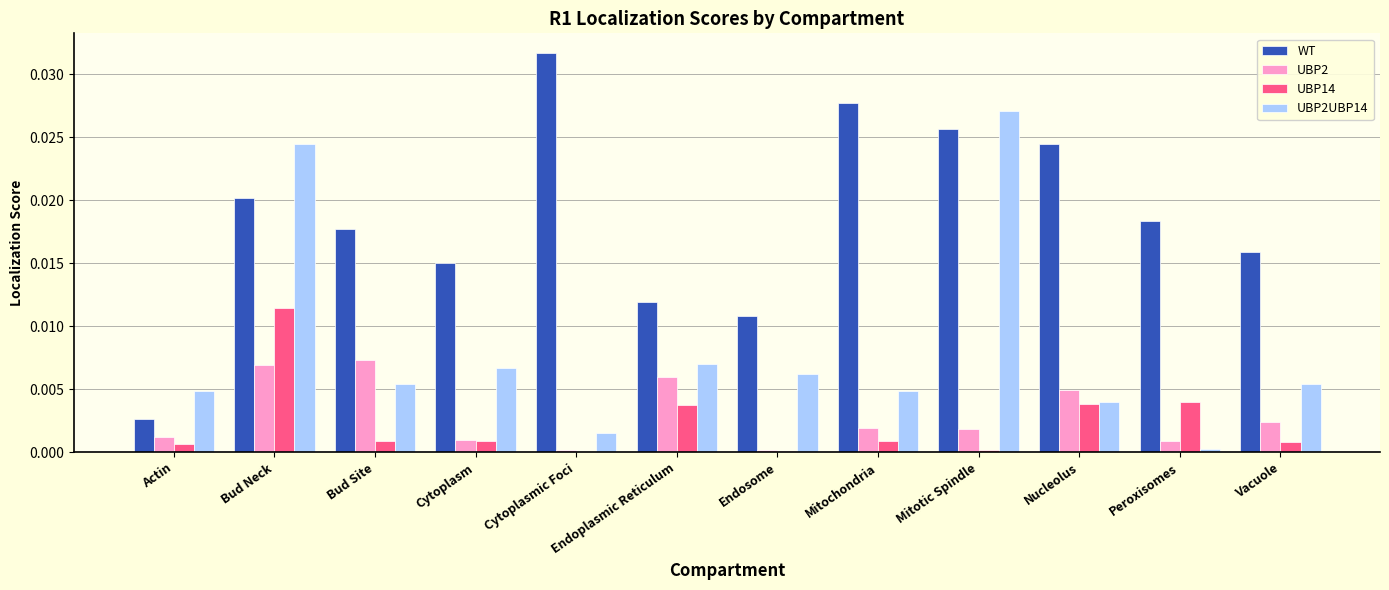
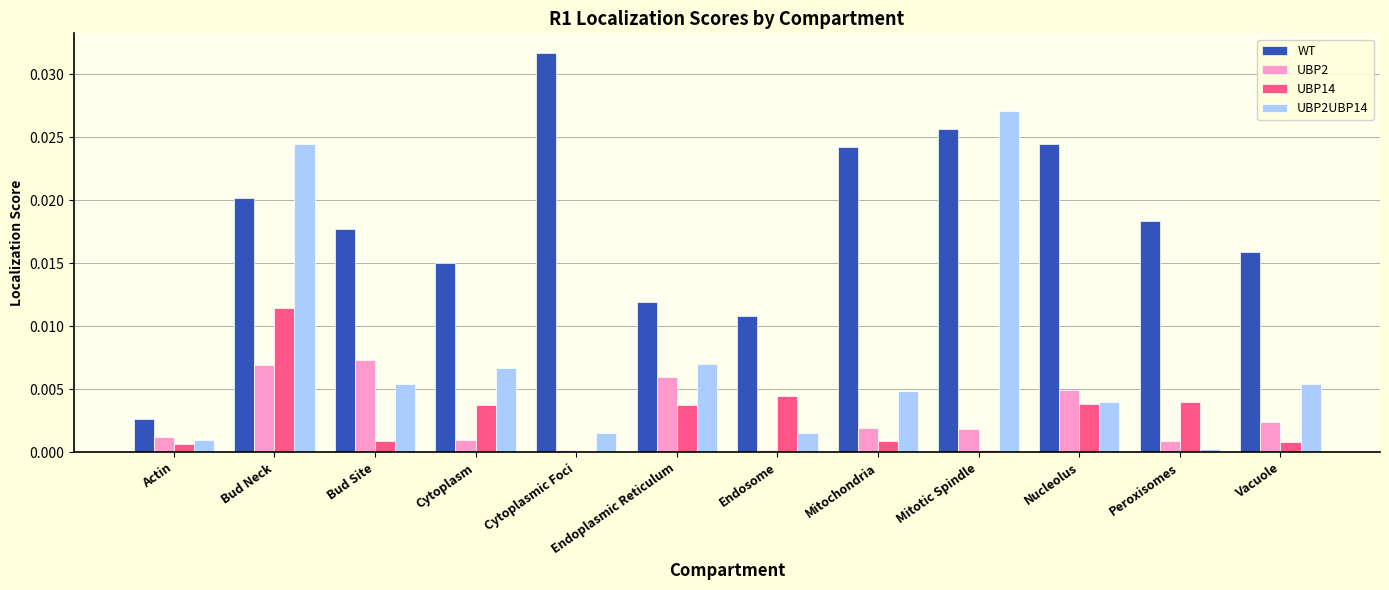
UBP2UBP14, Actin: 0.0049 -> 0.0010
UBP14, Cytoplasm: 0.0009 -> 0.0038
UBP14, Endosome: 0.0001 -> 0.0044
UBP2UBP14, Endosome: 0.0062 -> 0.0015
WT, Mitochondria: 0.0278 -> 0.0242
